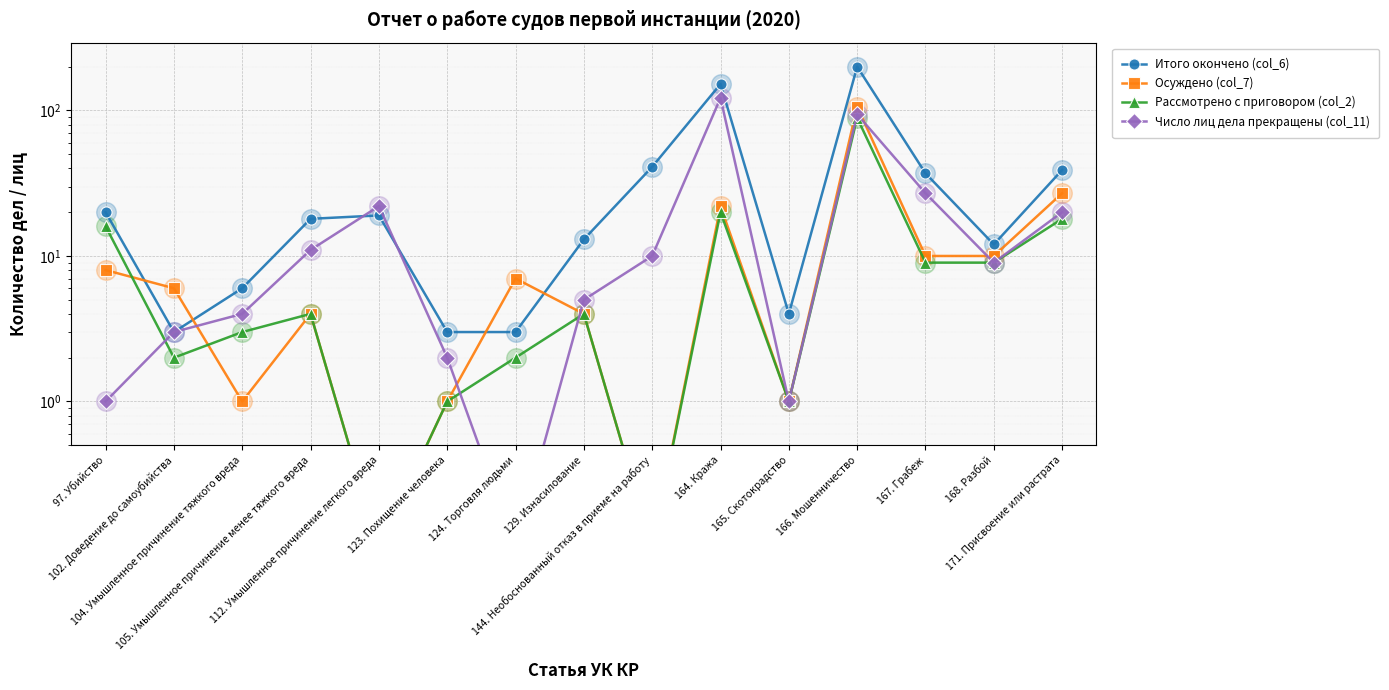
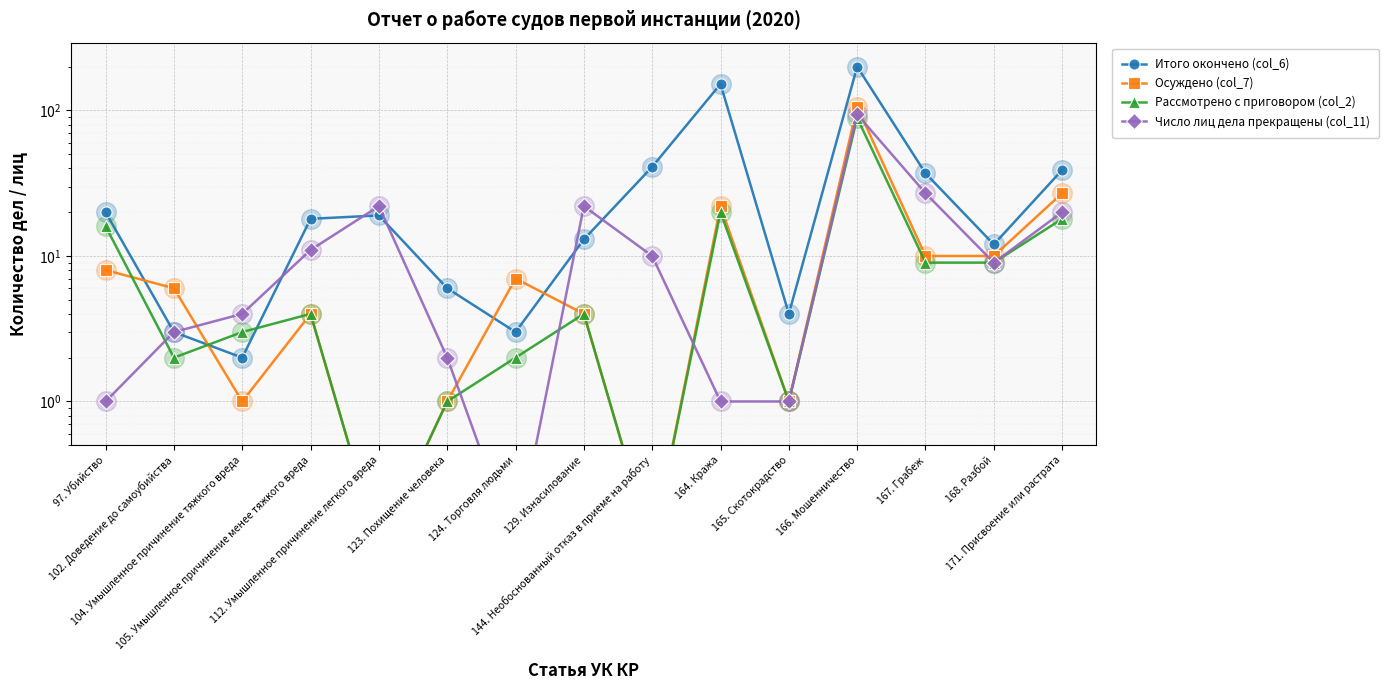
Итого окончено (col_6), 104. Умышленное причинение тяжкого вреда: 6 -> 2
Итого окончено (col_6), 123. Похищение человека: 3 -> 6
Число лиц дела прекращены (col_11), 129. Изнасилование: 5 -> 22
Число лиц дела прекращены (col_11), 164. Кража: 120 -> 1
